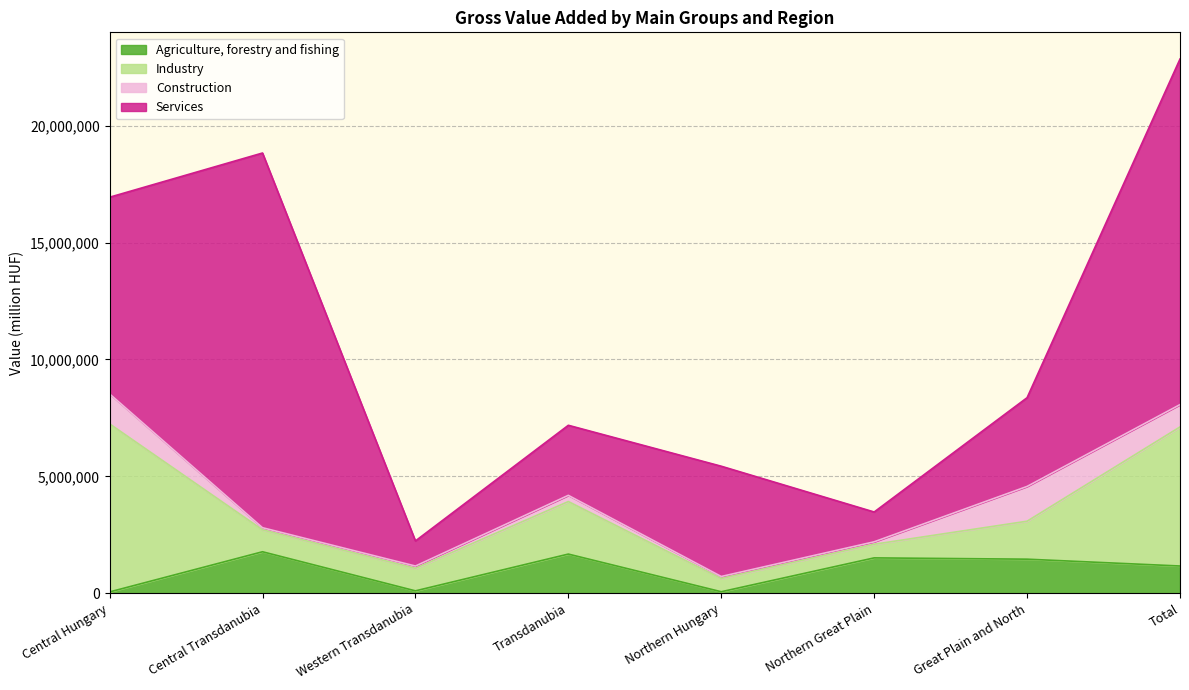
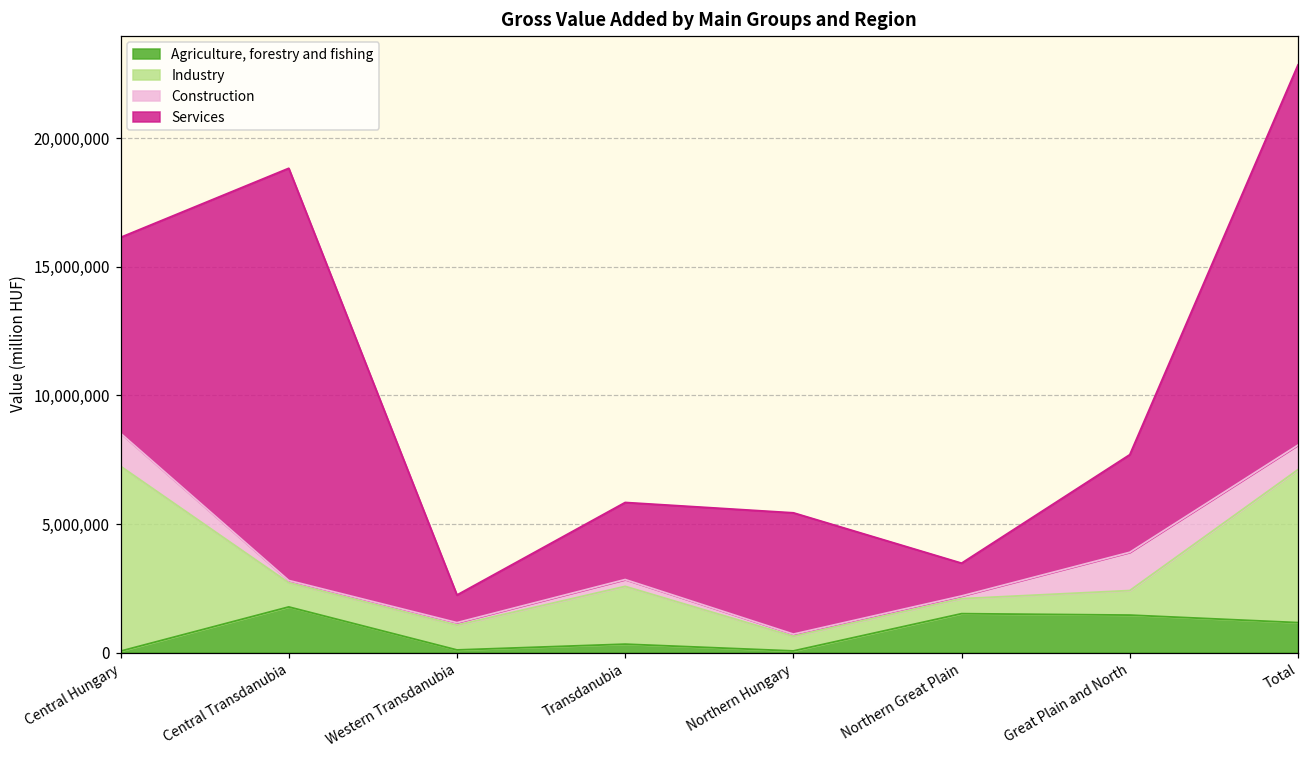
Services, Central Hungary: 8,400,000 -> 7,600,000
Agriculture, forestry and fishing, Transdanubia: 1,700,000 -> 300,000
Industry, Great Plain and North: 1,600,000 -> 1,000,000
